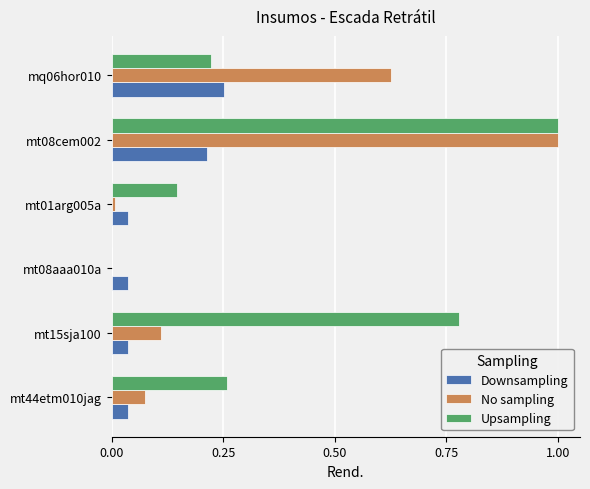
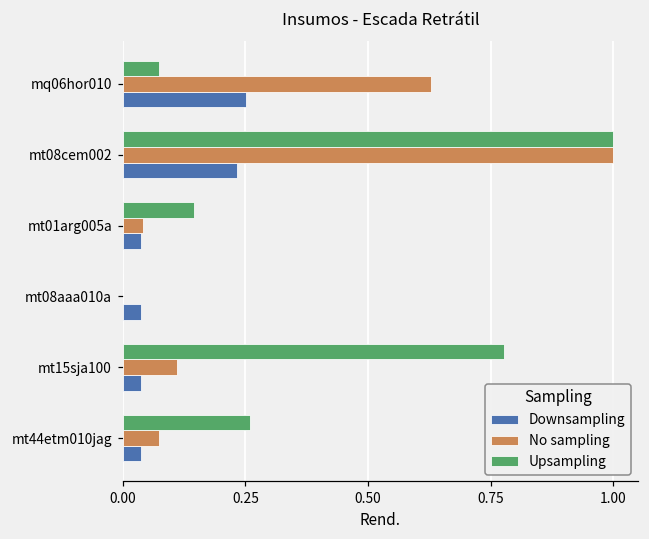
Upsampling, mq06hor010: 0.22 -> 0.07
Downsampling, mt08cem002: 0.21 -> 0.23
No sampling, mt01arg005a: 0.01 -> 0.04
